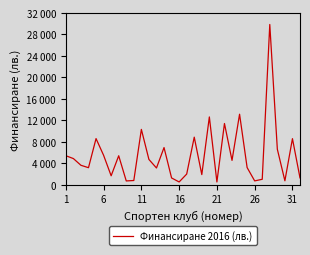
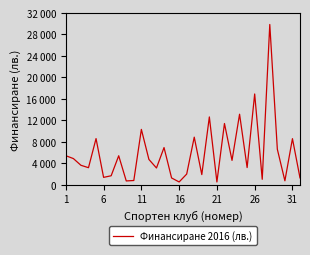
6: 5000 -> 1000
26: 1000 -> 17000
